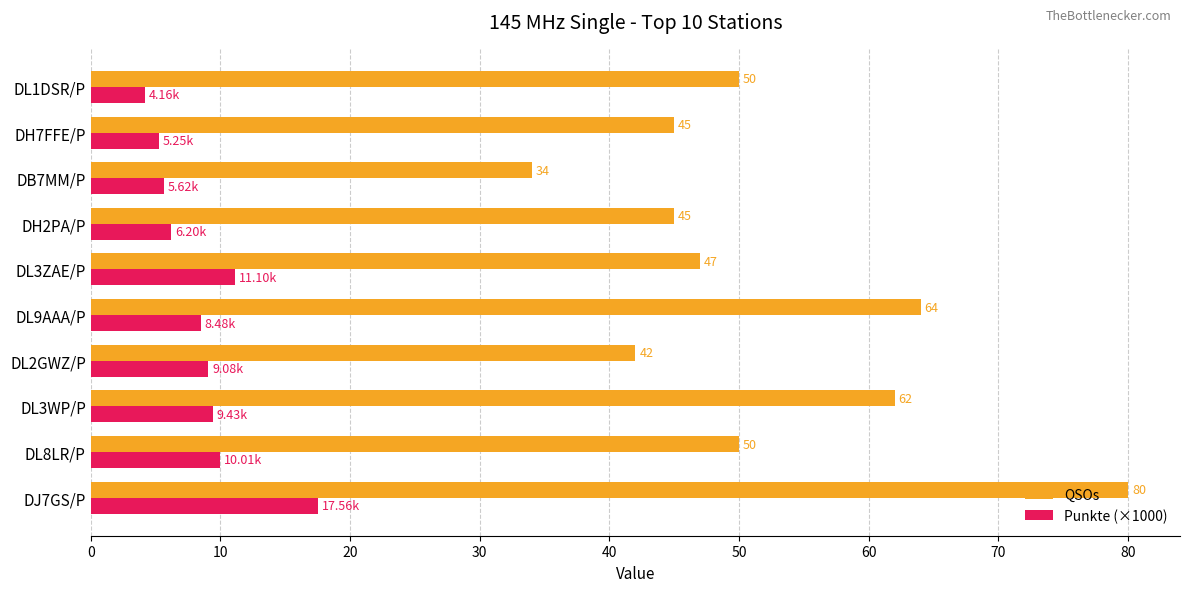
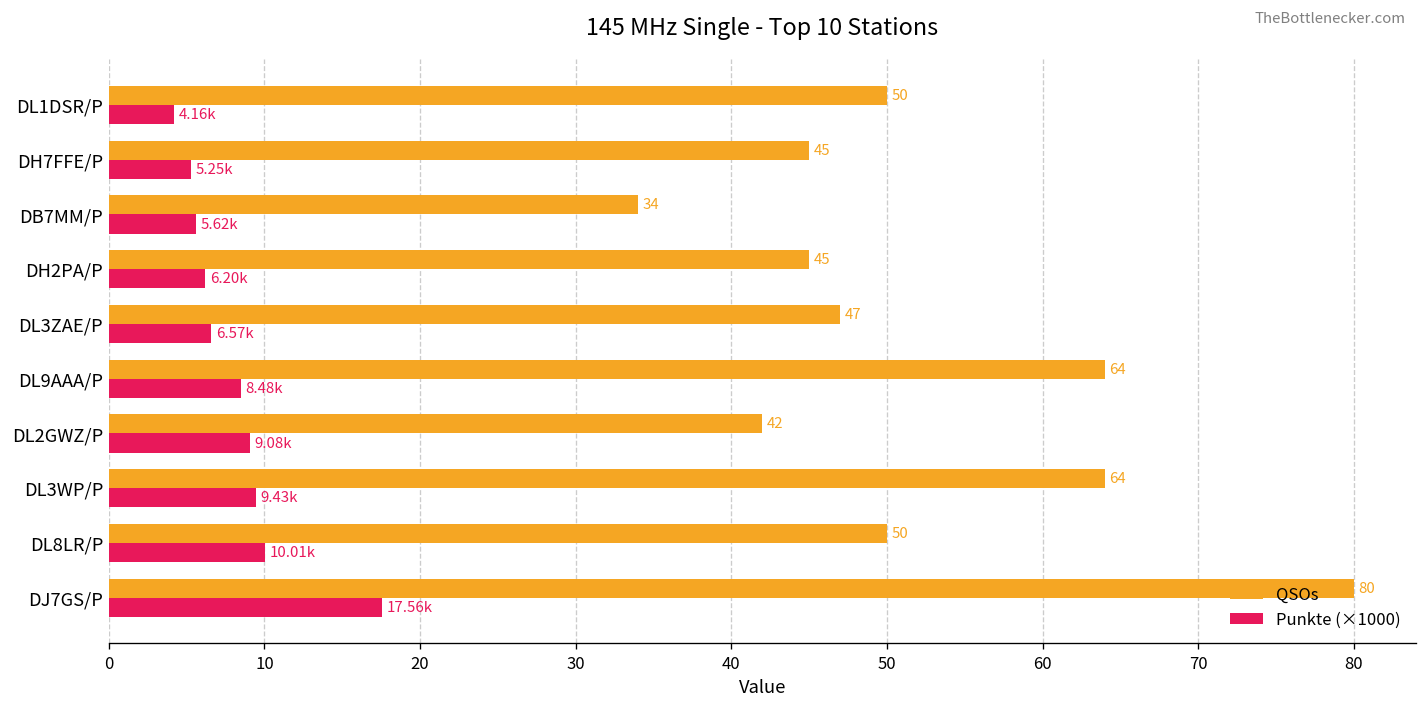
Punkte (×1000), DL3ZAE/P: 11.10k -> 6.57k
QSOs, DL3WP/P: 62 -> 64
